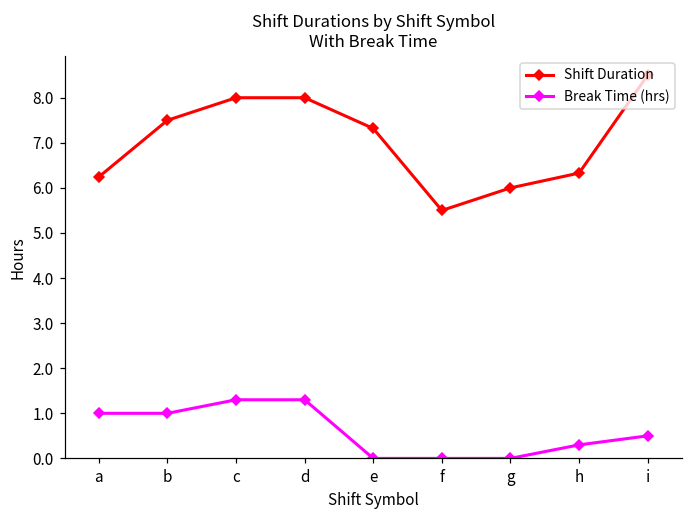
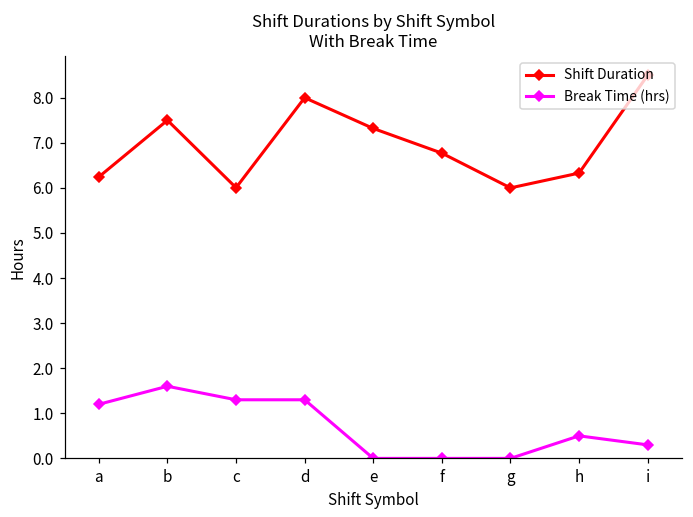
Break Time (hrs), a: 1.0 -> 1.2
Break Time (hrs), b: 1.0 -> 1.6
Shift Duration, c: 8.0 -> 6.0
Shift Duration, f: 5.5 -> 6.8
Break Time (hrs), h: 0.3 -> 0.5
Break Time (hrs), i: 0.5 -> 0.3
